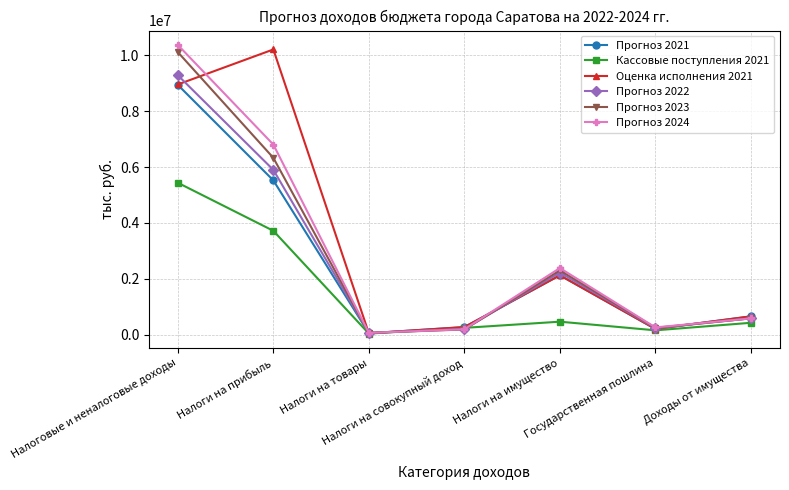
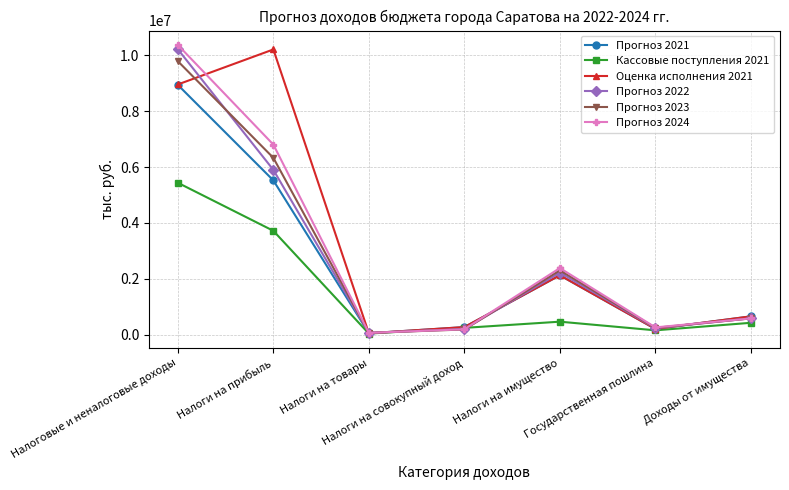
Прогноз 2022, Налоговые и неналоговые доходы: 9300000 -> 10200000
Прогноз 2023, Налоговые и неналоговые доходы: 10100000 -> 9800000
